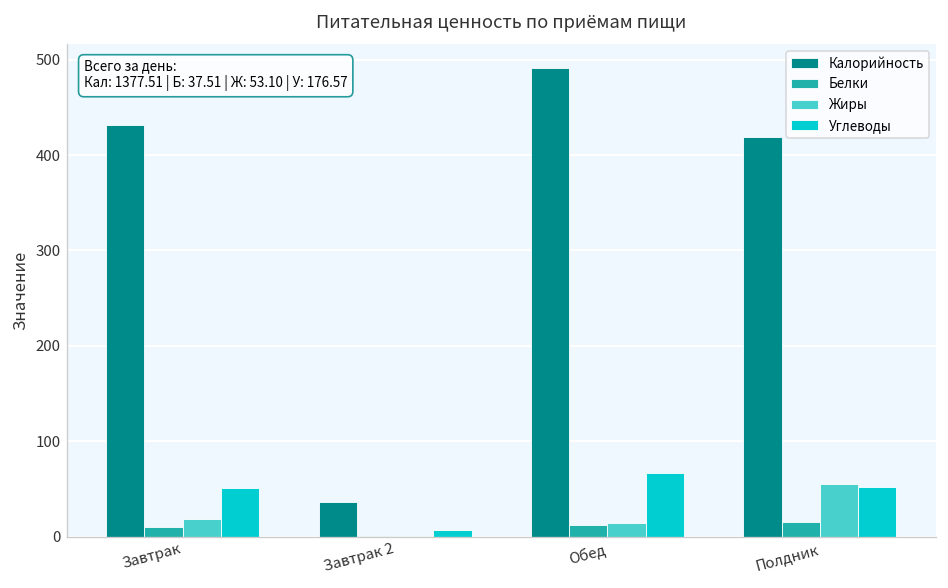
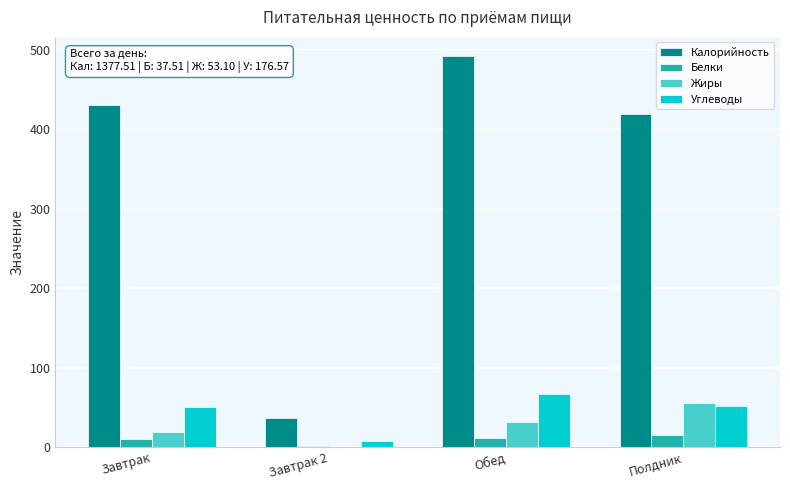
Жиры, Обед: 10 -> 30
